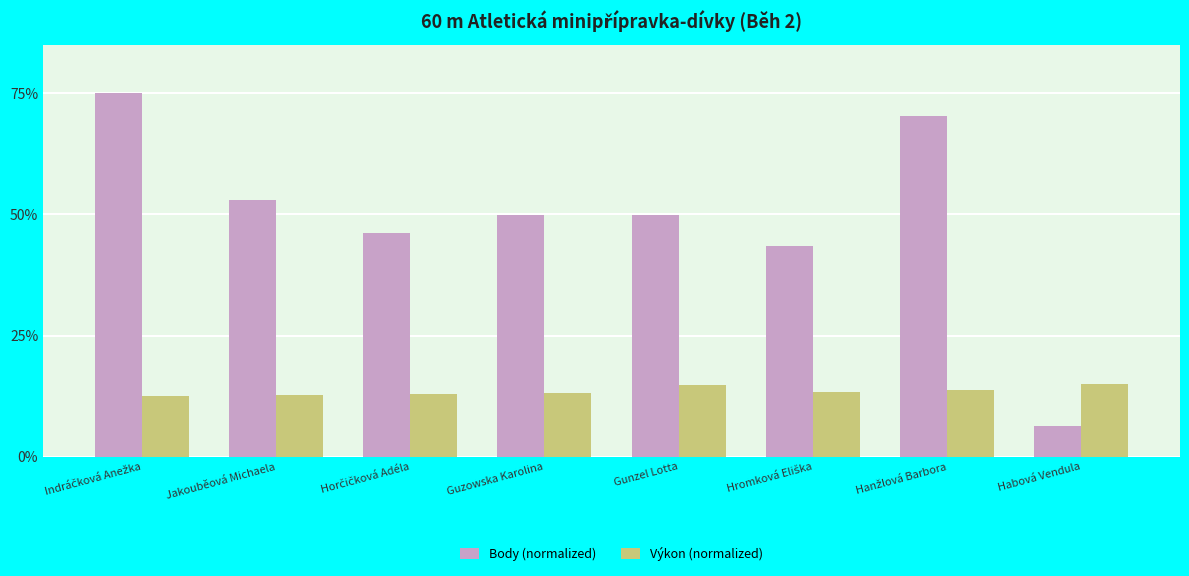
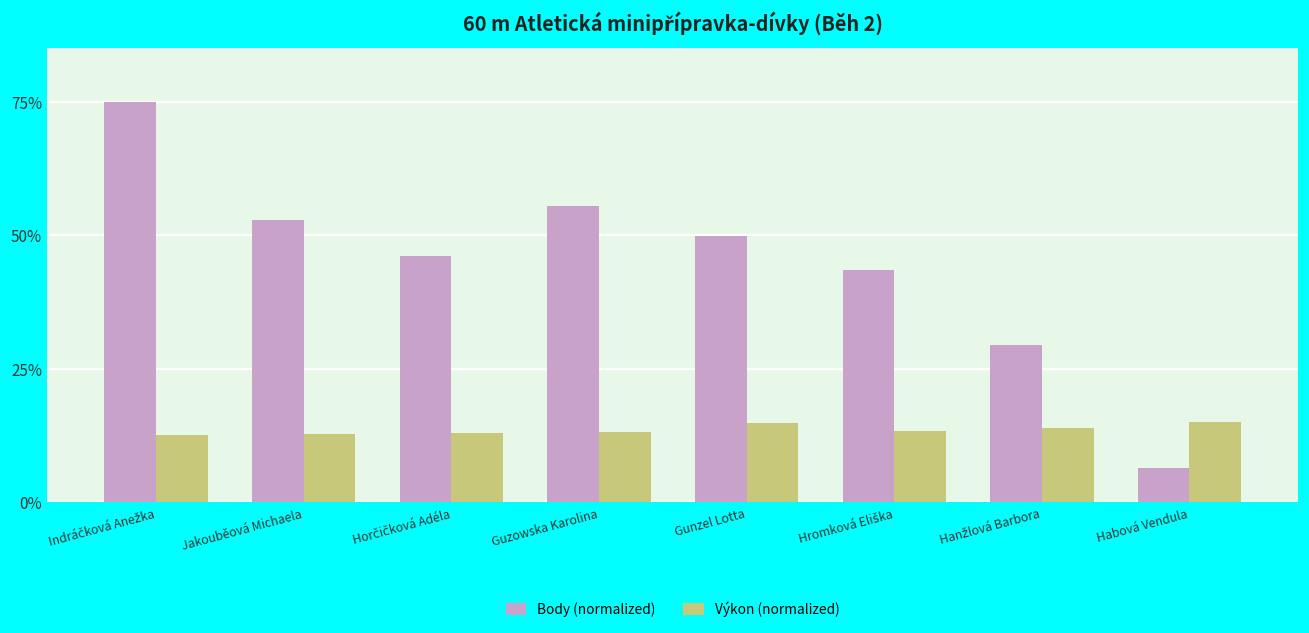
Body (normalized), Guzowska Karolina: 50% -> 55%
Body (normalized), Hanžlová Barbora: 70% -> 29%
